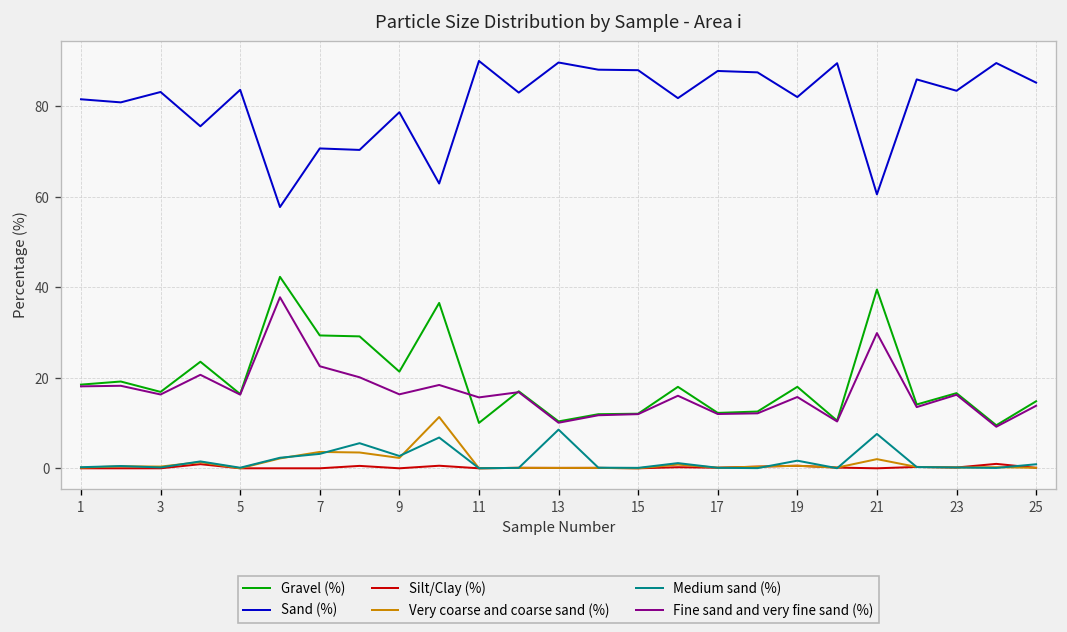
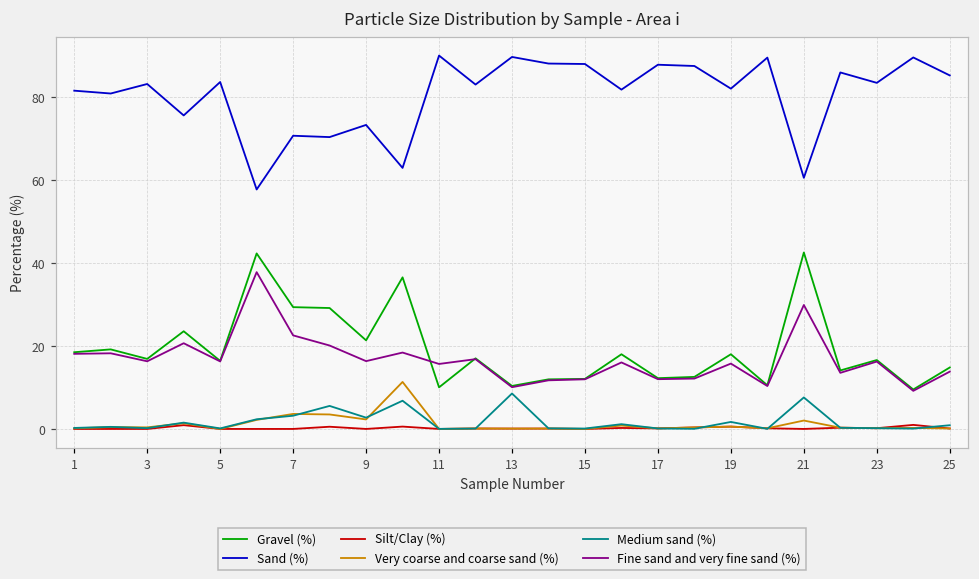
Sand (%), 9: 79 -> 73
Gravel (%), 21: 39 -> 43
